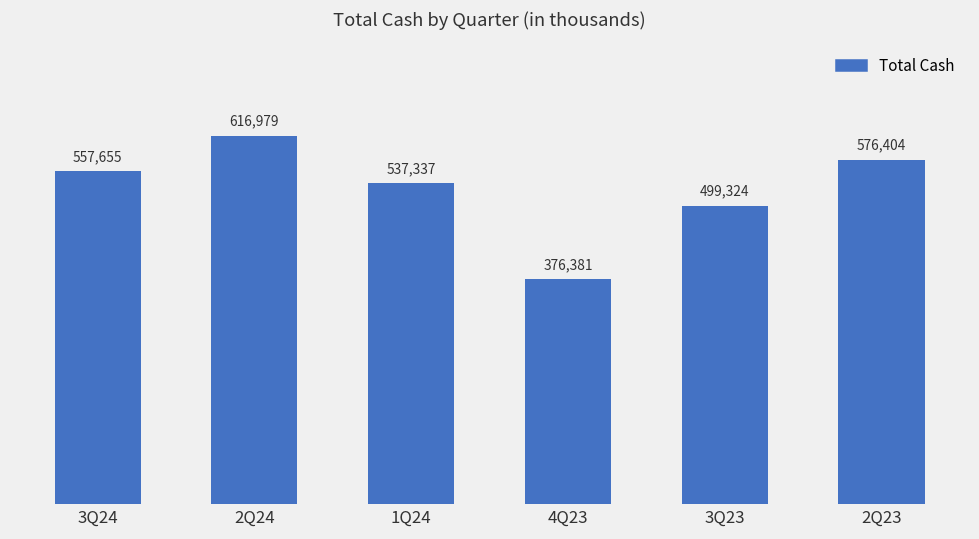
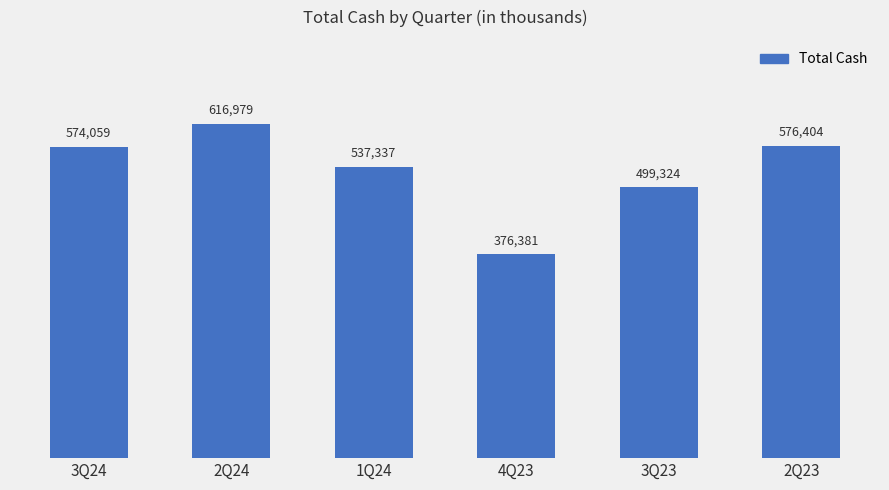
3Q24: 557,655 -> 574,059
